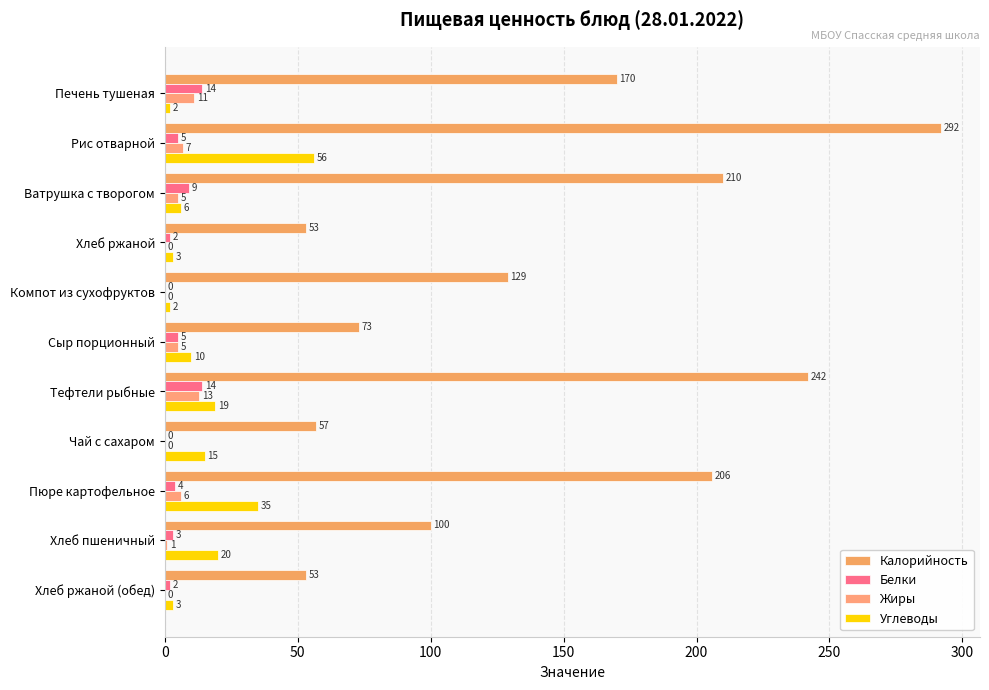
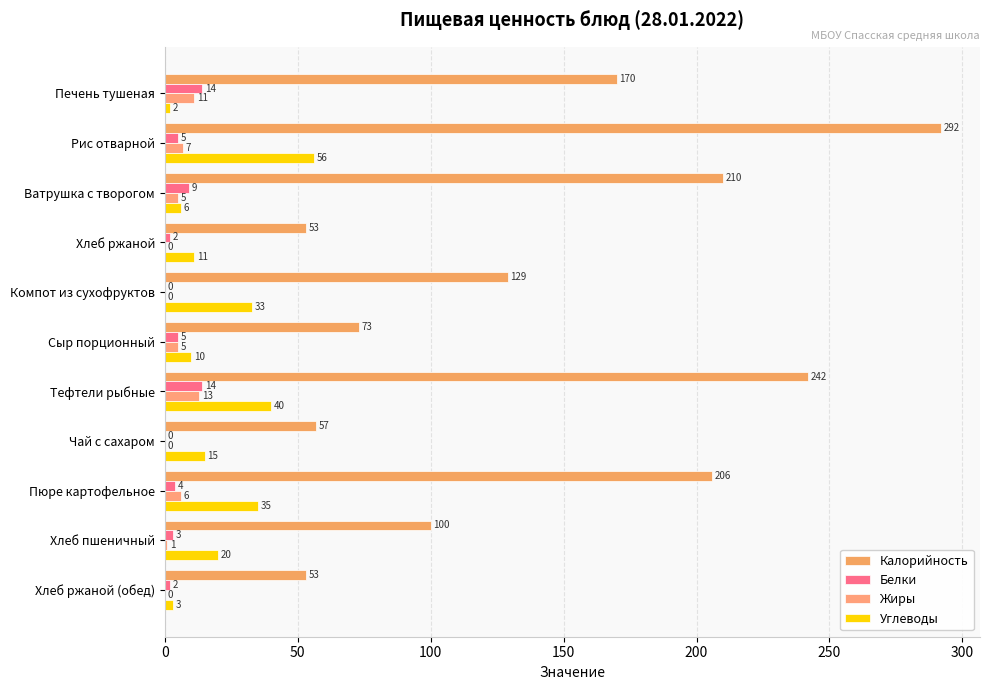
Углеводы, Хлеб ржаной: 3 -> 11
Углеводы, Компот из сухофруктов: 2 -> 33
Углеводы, Тефтели рыбные: 19 -> 40
